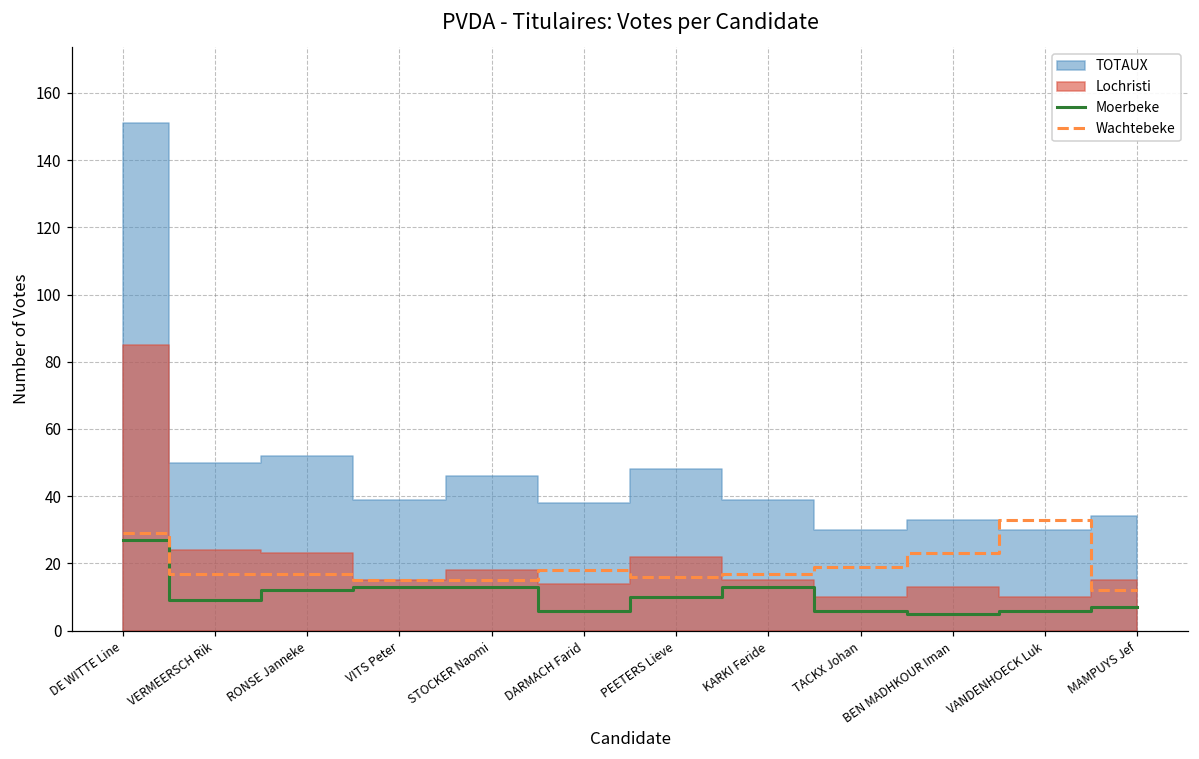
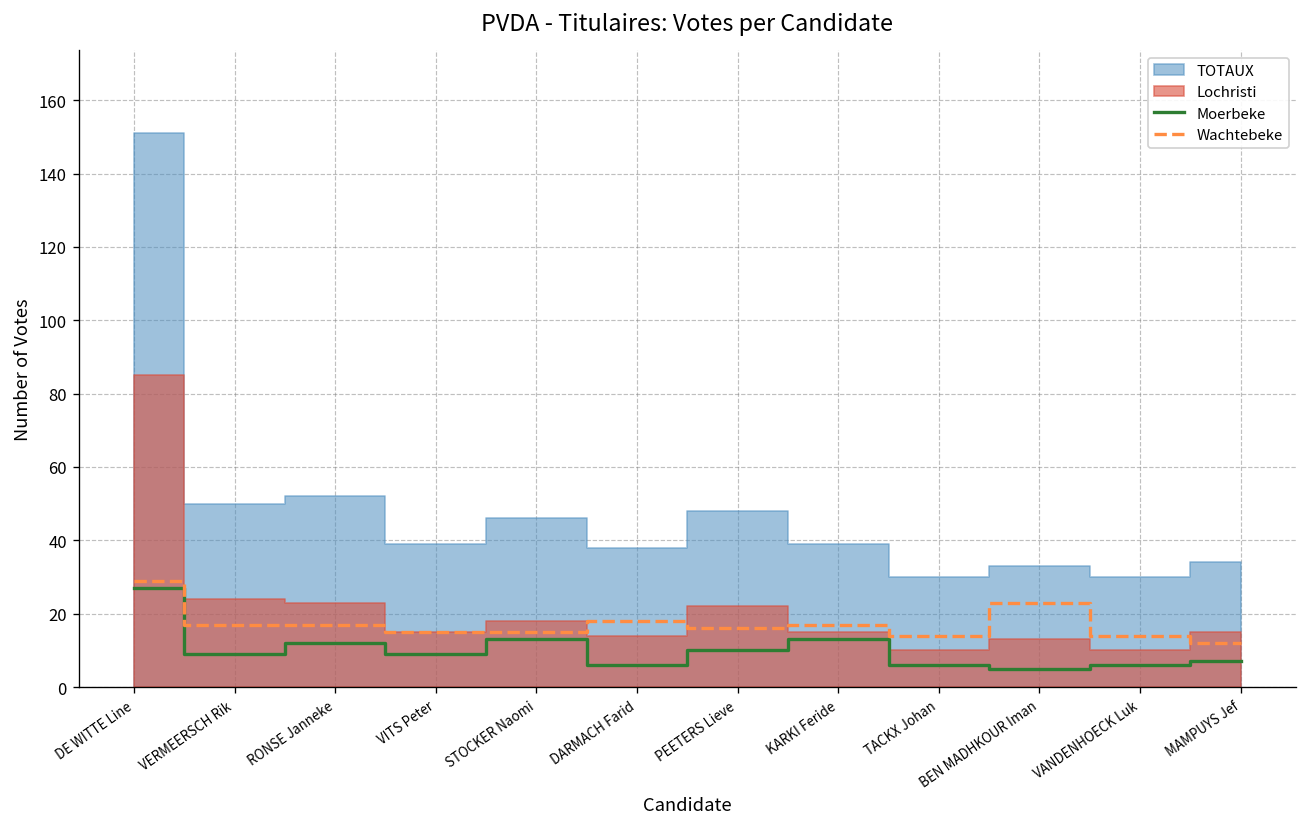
Moerbeke, VITS Peter: 13 -> 9
Wachtebeke, TACKX Johan: 19 -> 14
Wachtebeke, VANDENHOECK Luk: 33 -> 14
